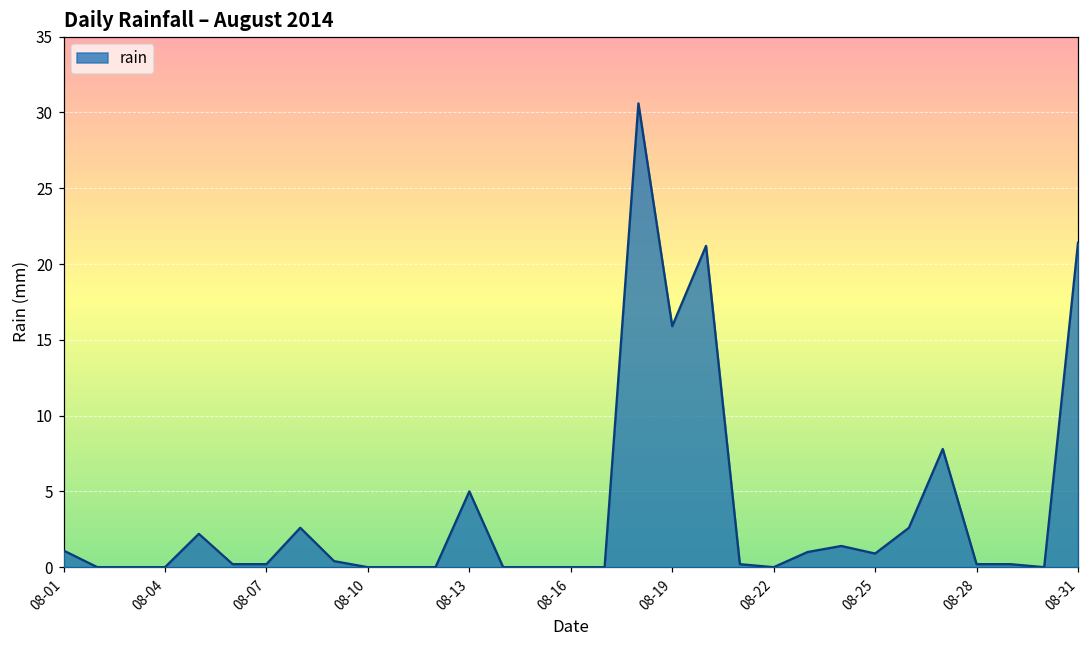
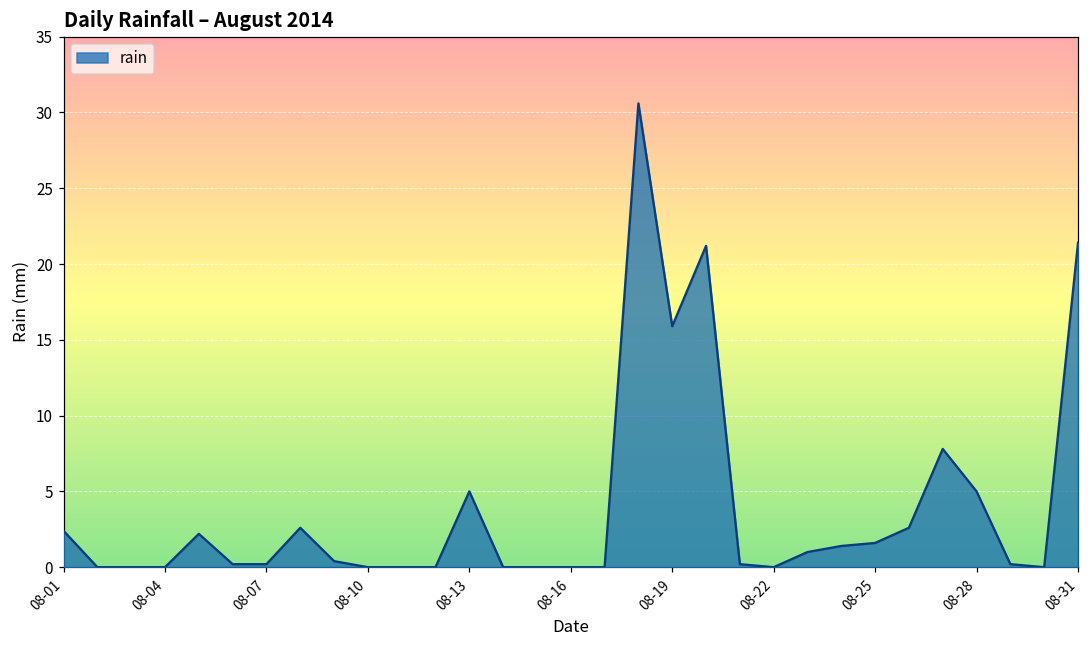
08-01: 1.1 -> 2.4
08-25: 0.9 -> 1.6
08-28: 0.2 -> 5.0
